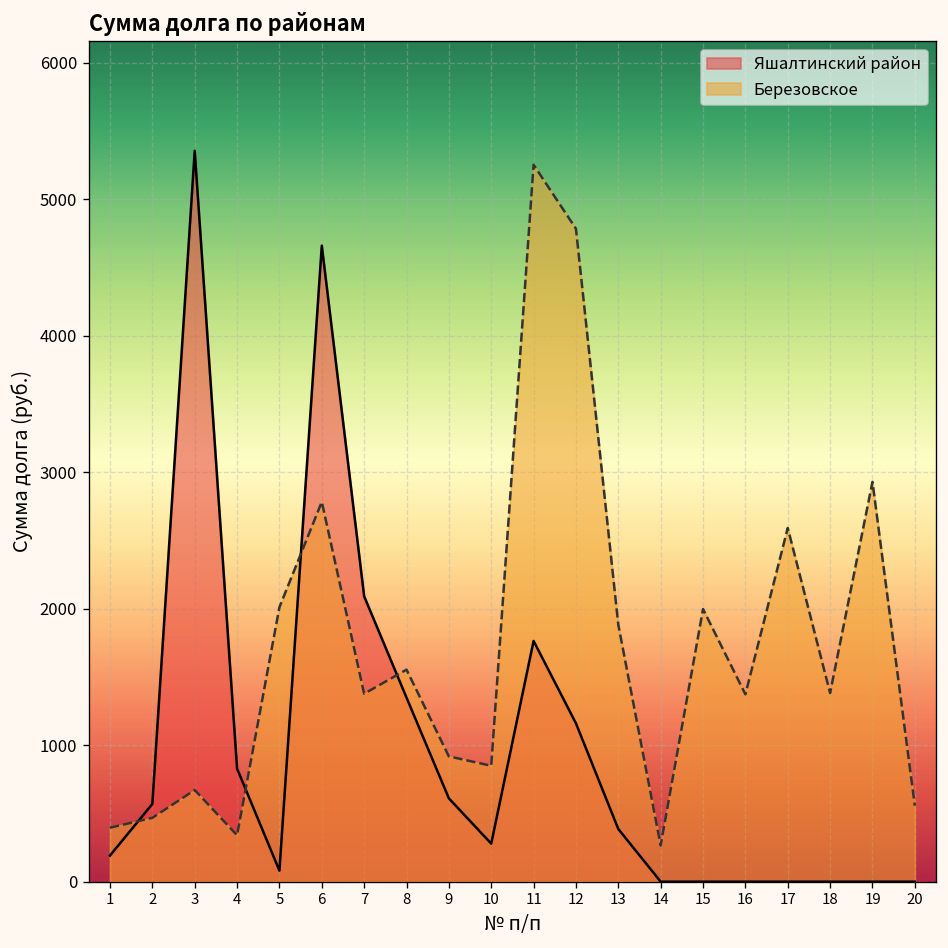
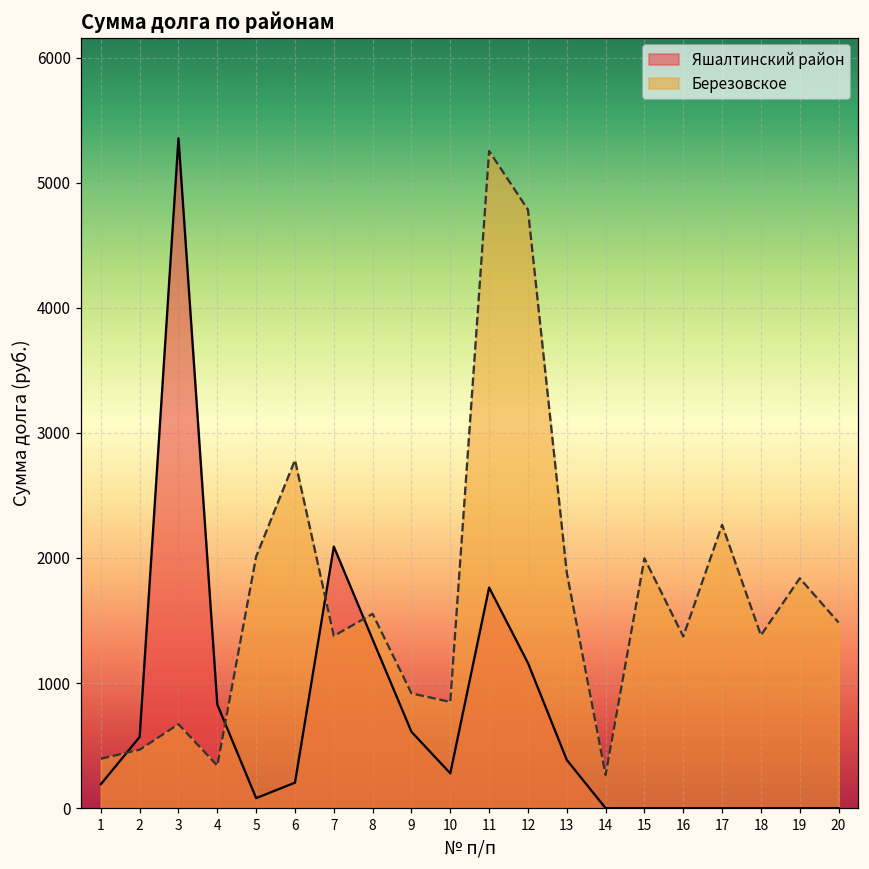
Яшалтинский район, 6: 4660 -> 200
Березовское, 17: 2590 -> 2270
Березовское, 19: 2930 -> 1840
Березовское, 20: 560 -> 1480
